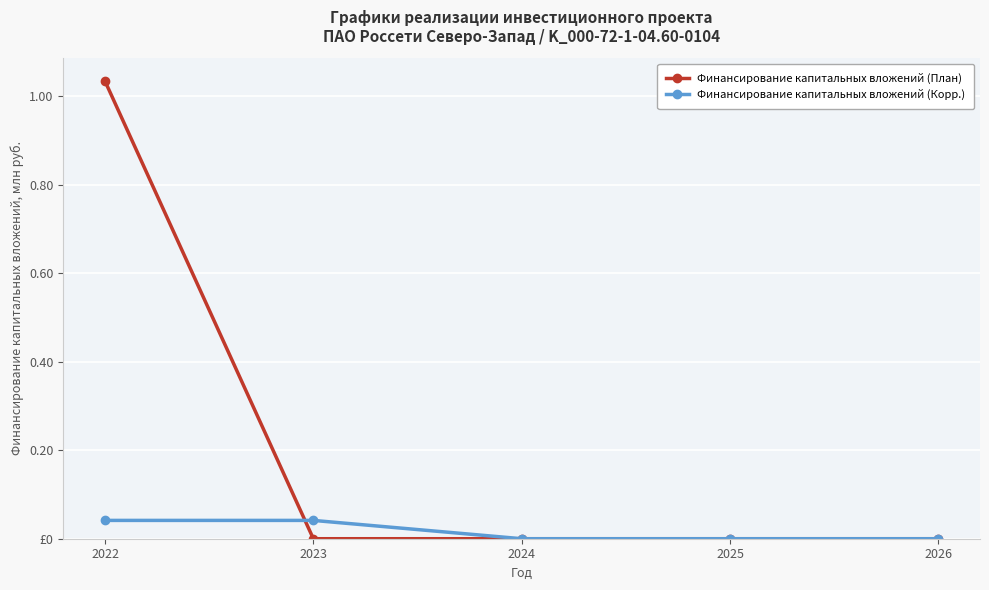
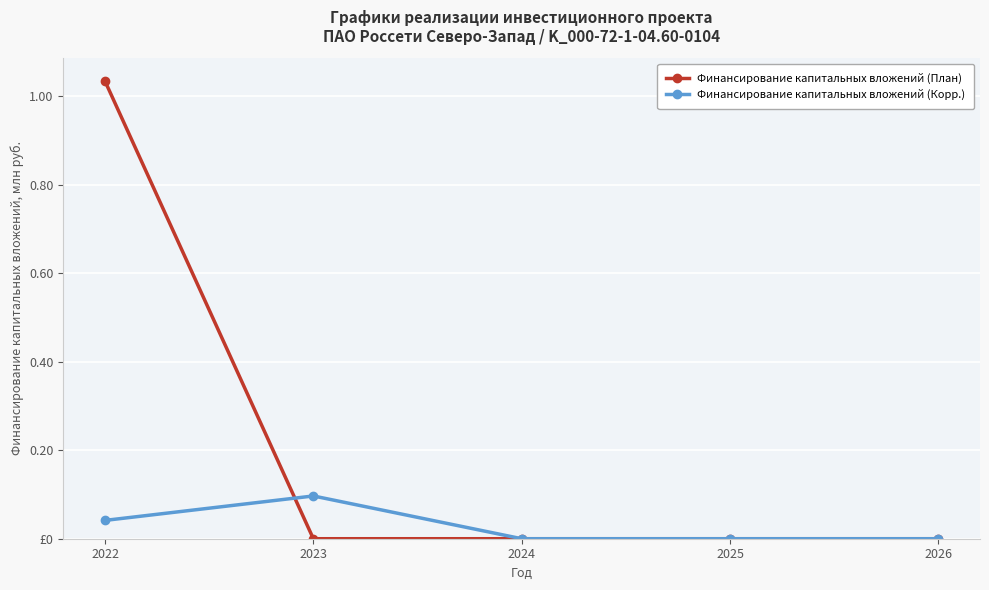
Финансирование капитальных вложений (Корр.), 2023: 0.04 -> 0.10
